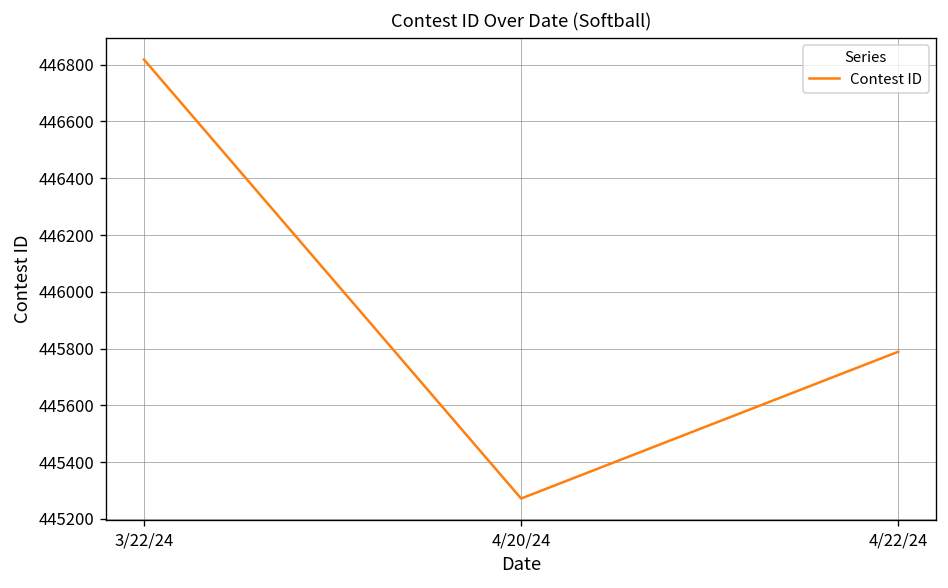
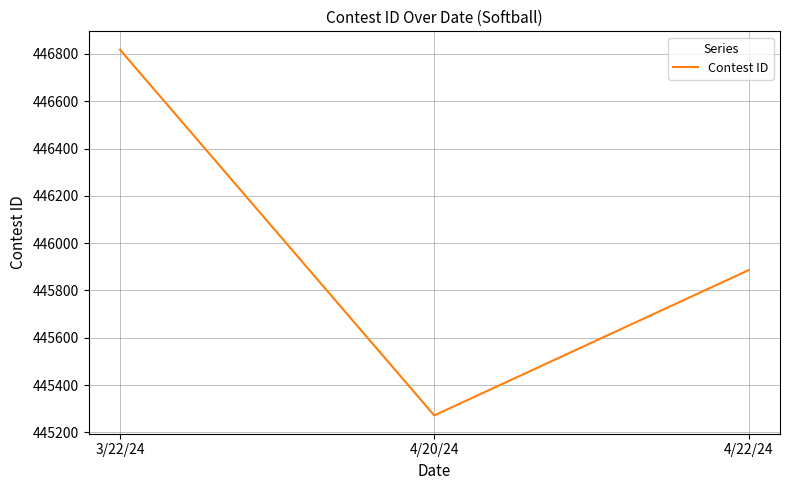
4/22/24: 445790 -> 445890
